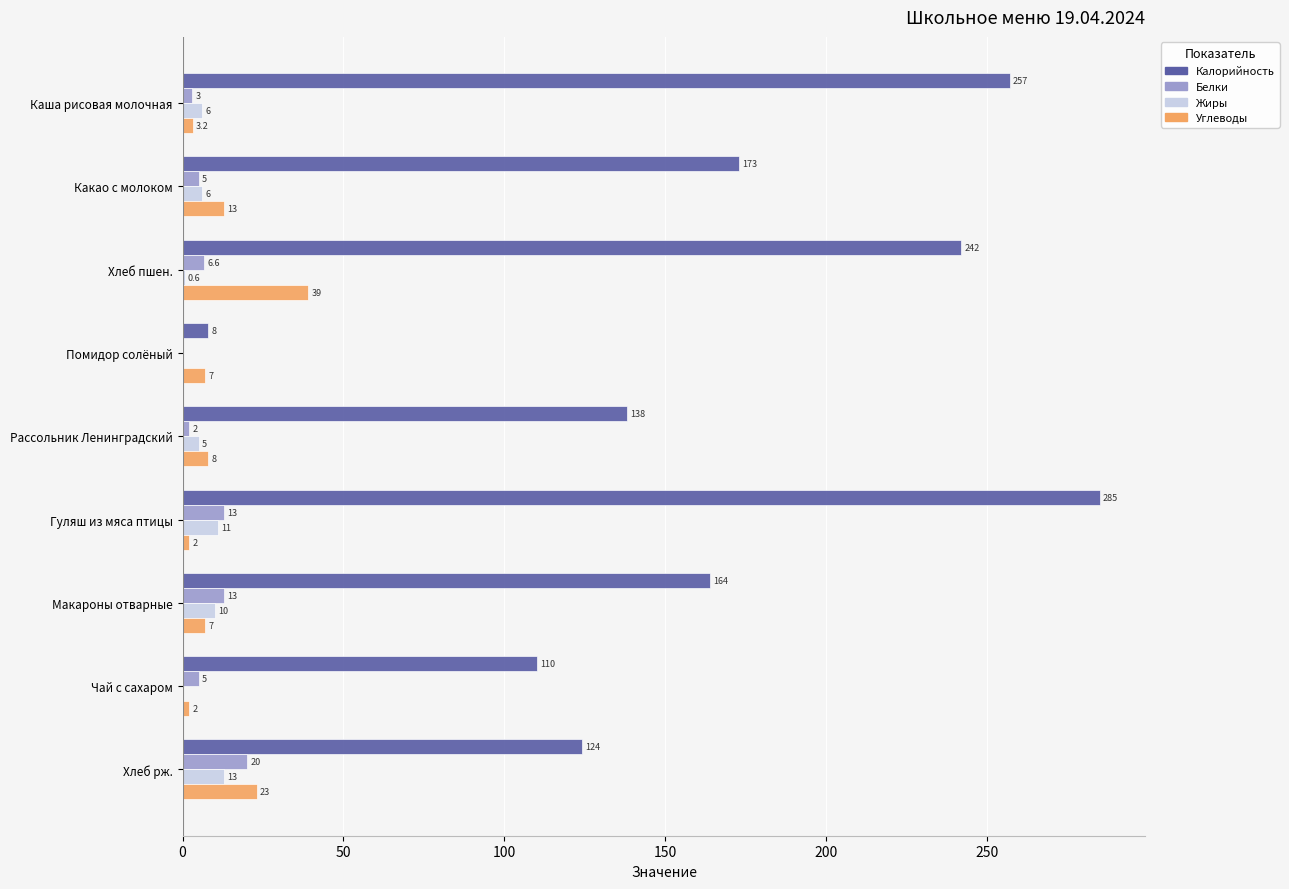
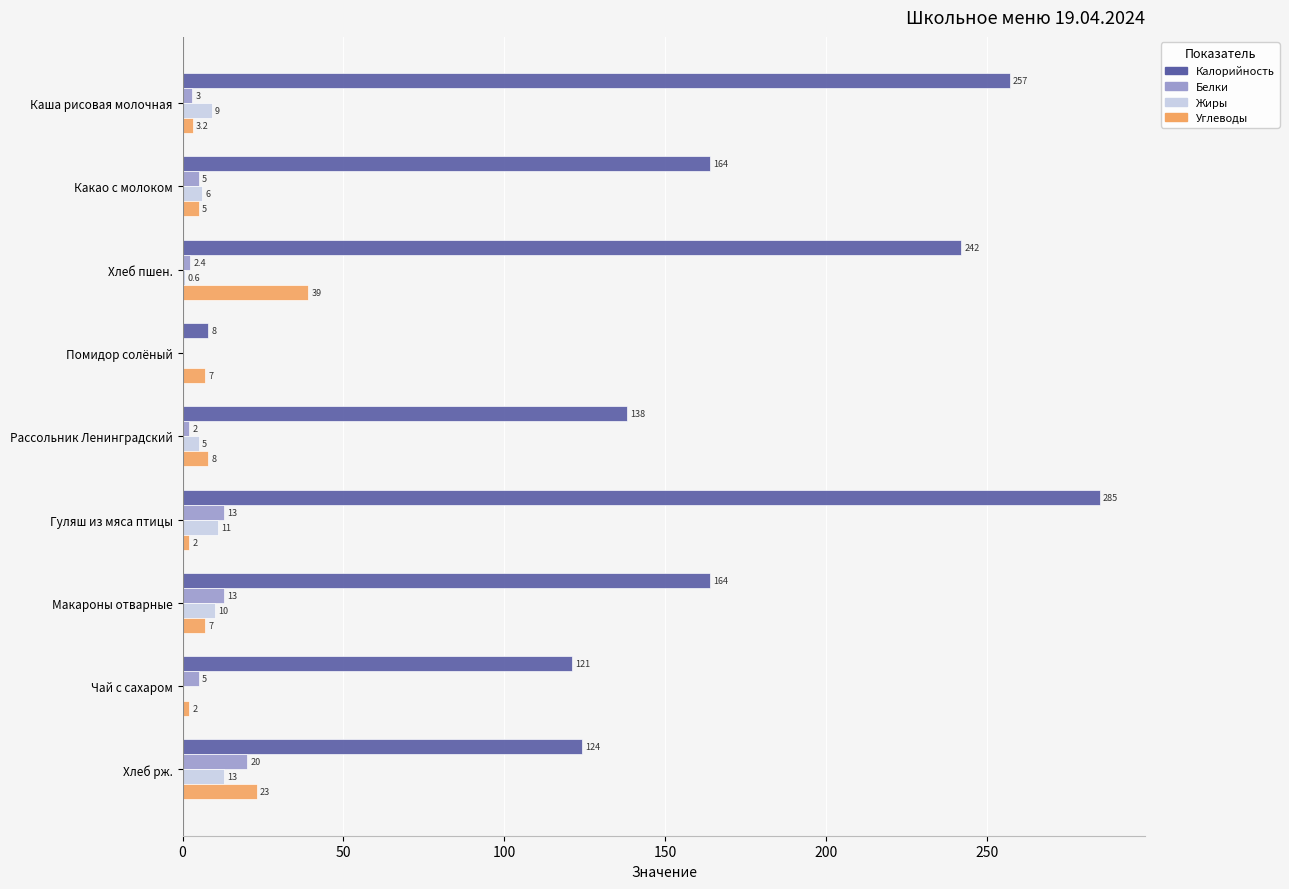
Жиры, Каша рисовая молочная: 6 -> 9
Калорийность, Какао с молоком: 173 -> 164
Углеводы, Какао с молоком: 13 -> 5
Белки, Хлеб пшен.: 6.6 -> 2.4
Калорийность, Чай с сахаром: 110 -> 121
